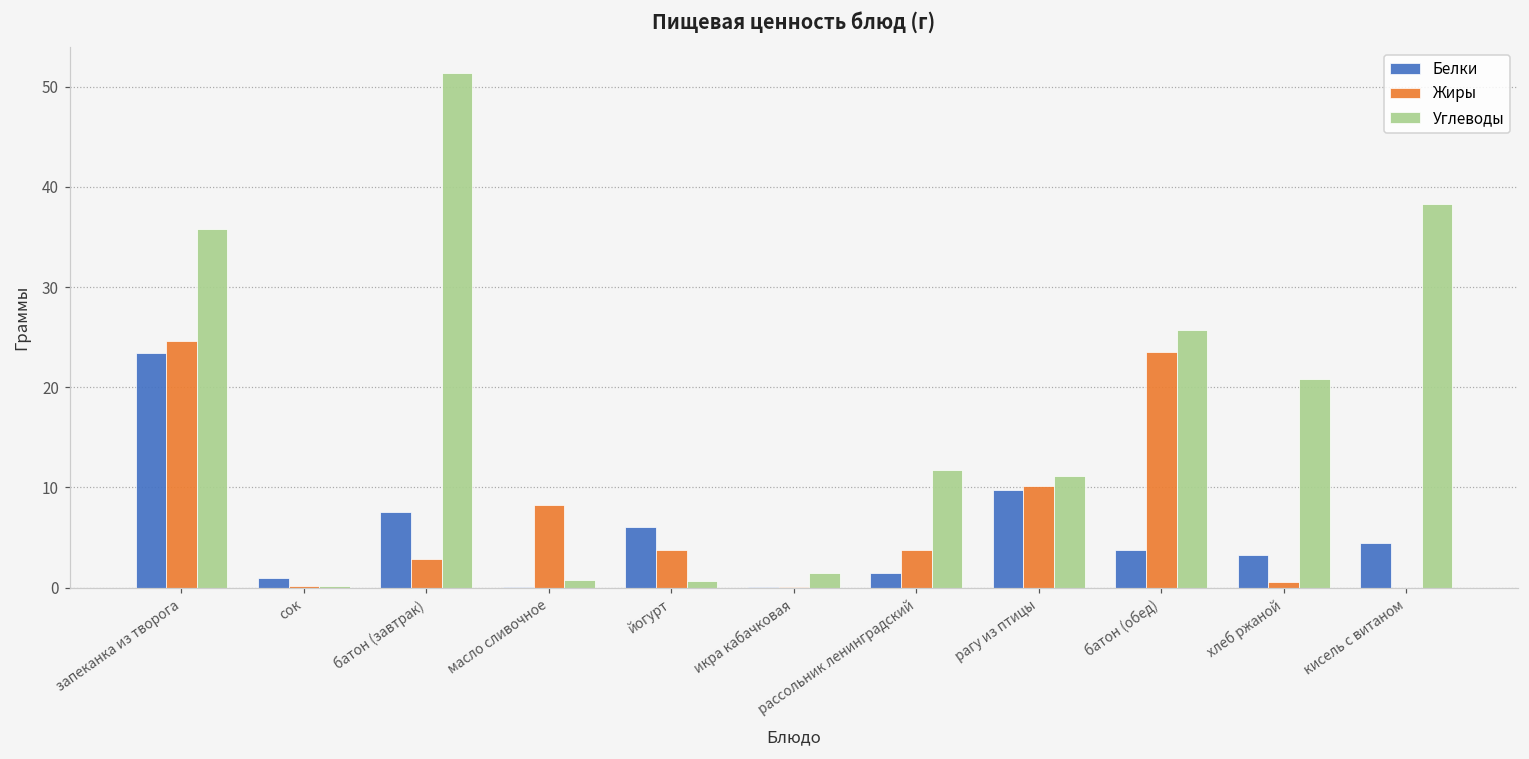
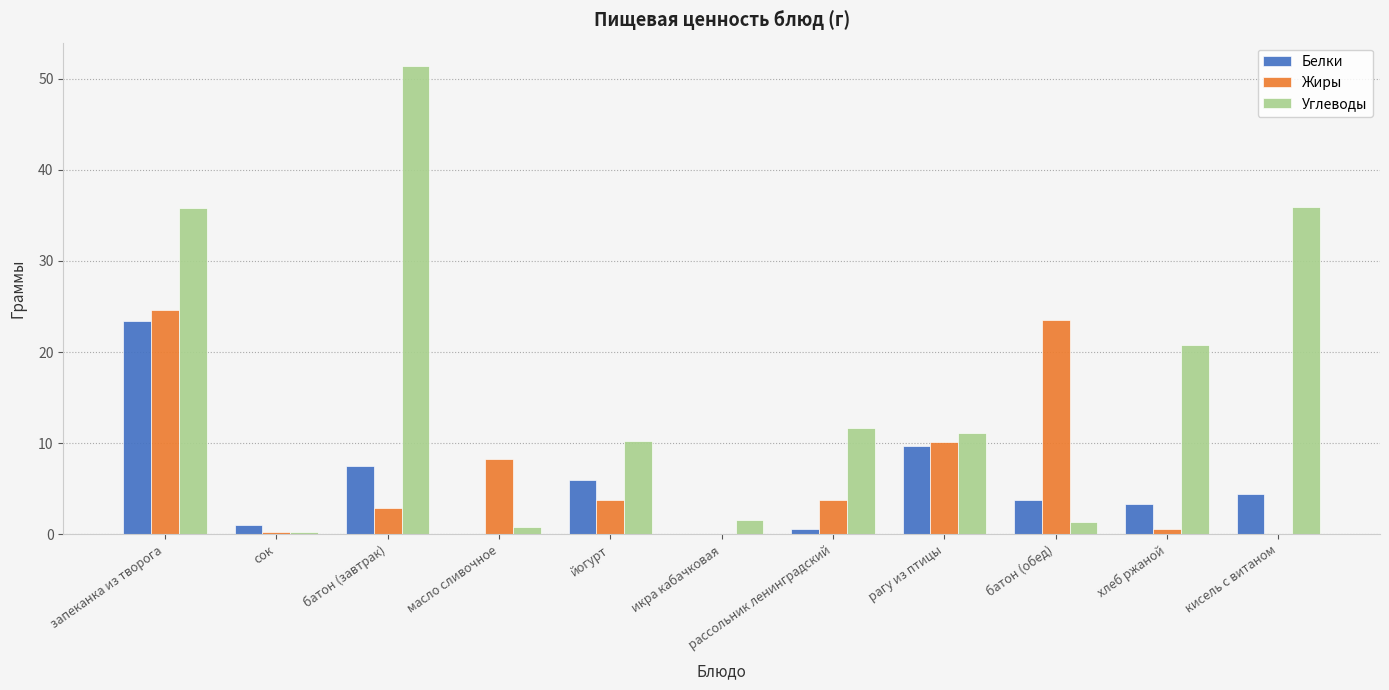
Углеводы, йогурт: 1 -> 10
Белки, рассольник ленинградский: 2 -> 1
Углеводы, батон (обед): 26 -> 1
Углеводы, кисель с витаном: 38 -> 36
